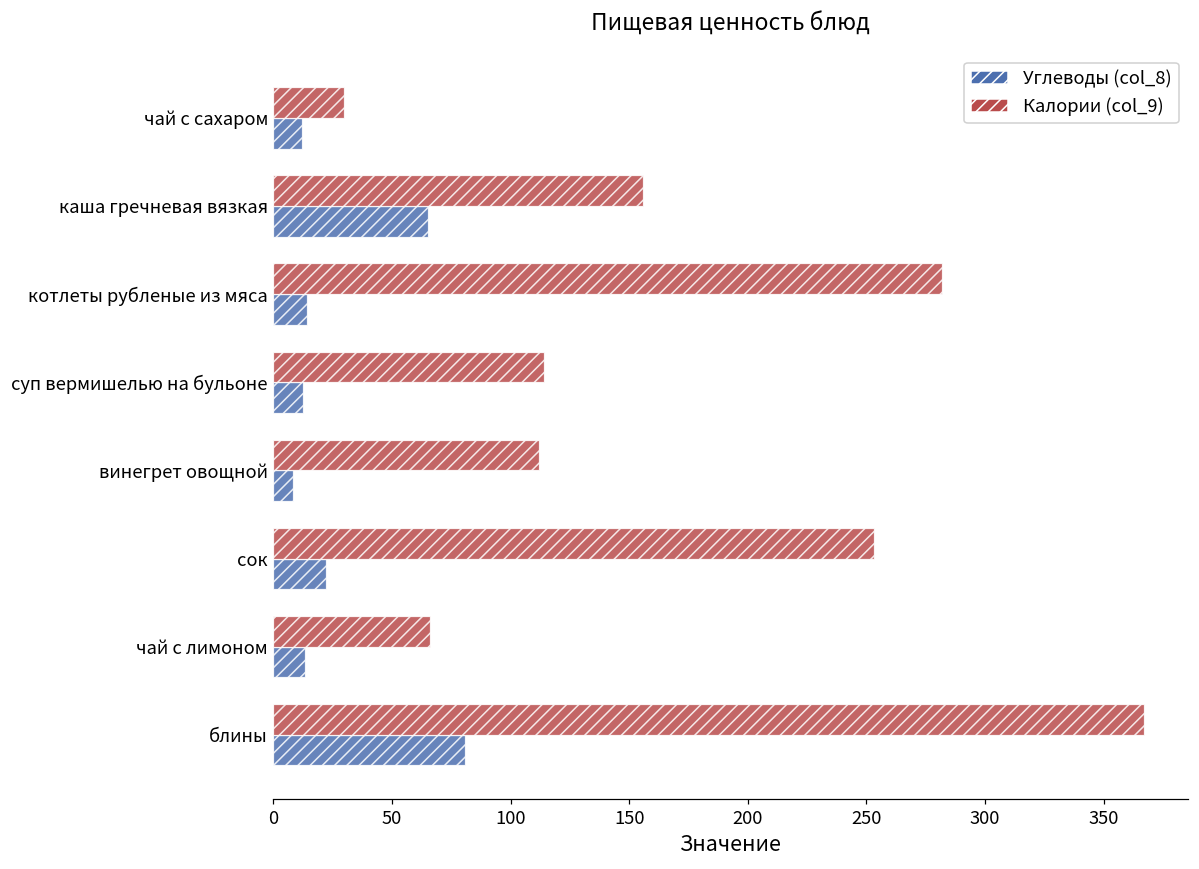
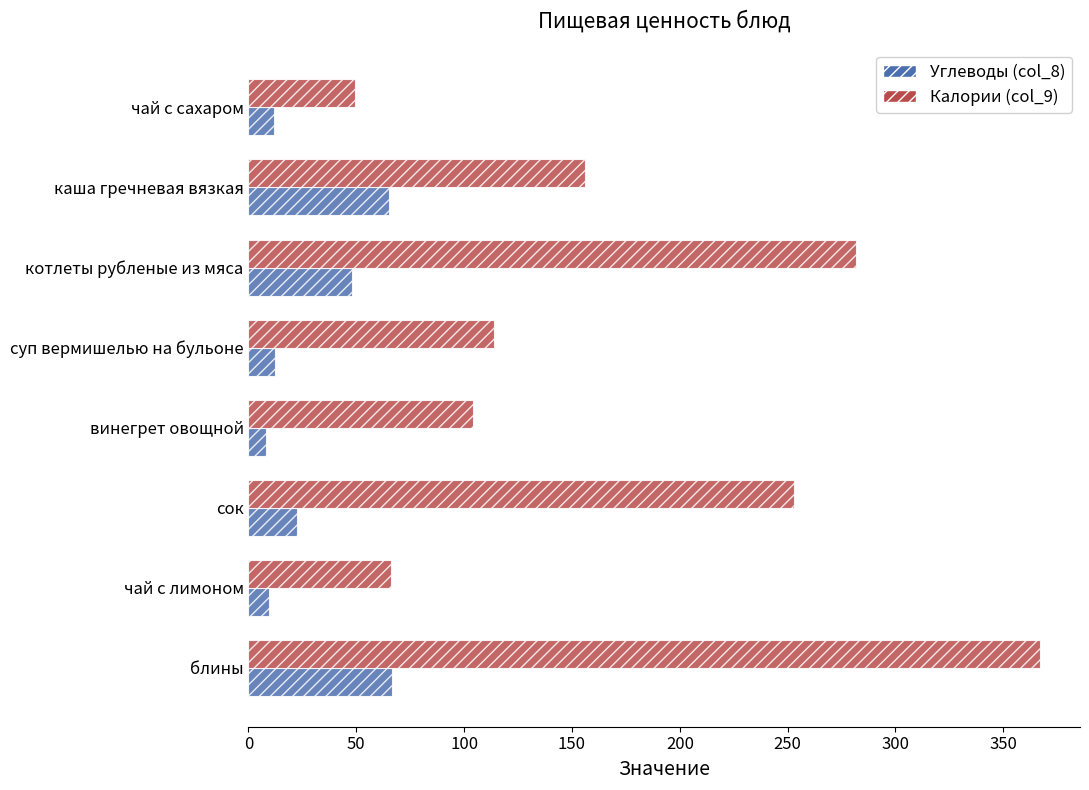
Калории (col_9), чай с сахаром: 30 -> 49
Углеводы (col_8), котлеты рубленые из мяса: 14 -> 48
Калории (col_9), винегрет овощной: 112 -> 104
Углеводы (col_8), чай с лимоном: 13 -> 9
Углеводы (col_8), блины: 81 -> 67
